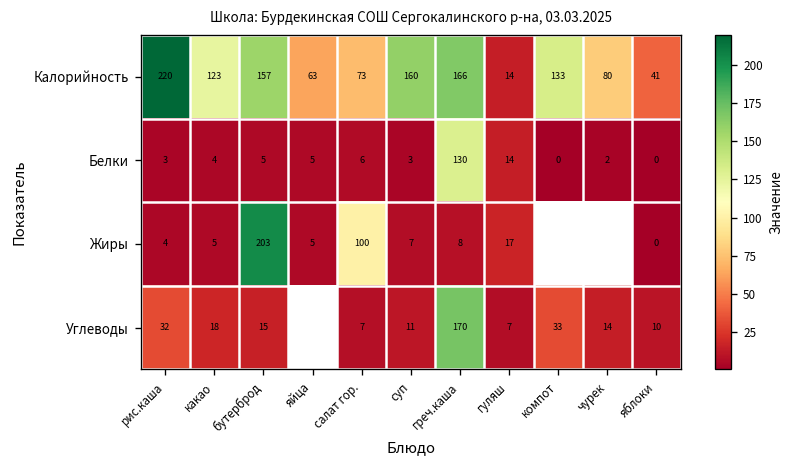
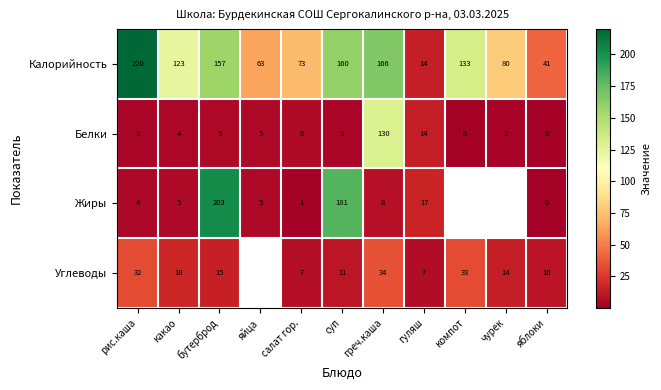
Жиры, салат гор.: 100 -> 1
Жиры, суп: 7 -> 181
Углеводы, греч.каша: 170 -> 34
